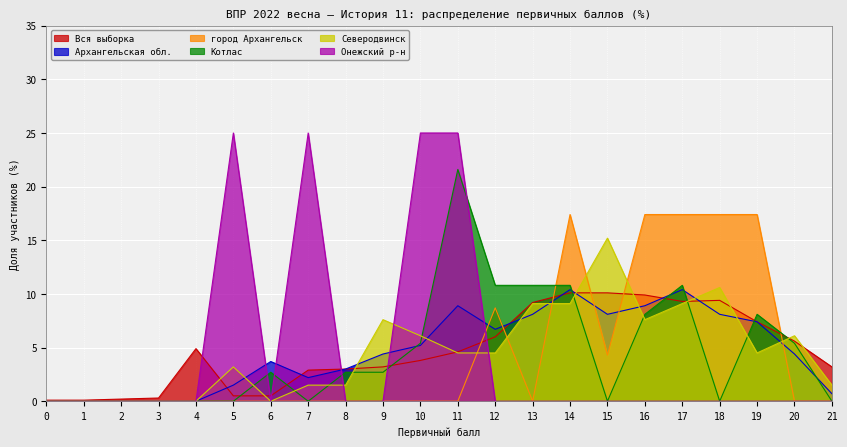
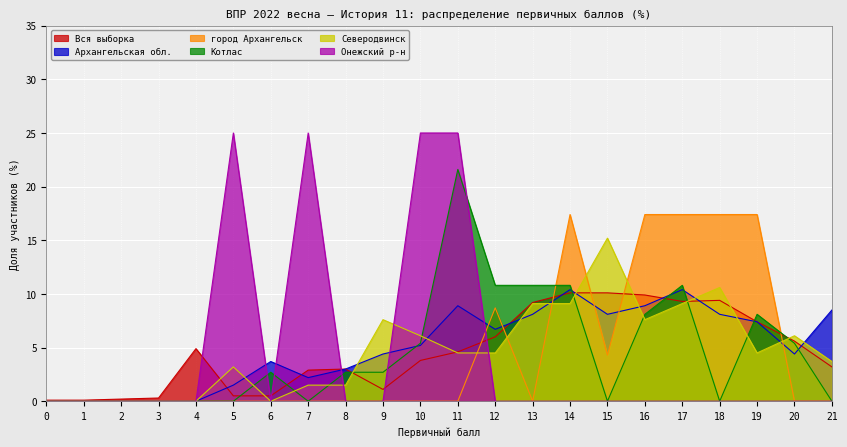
Вся выборка, 9: 3.2 -> 1.1
Архангельская обл., 21: 0.7 -> 8.5
Северодвинск, 21: 1.5 -> 3.7
